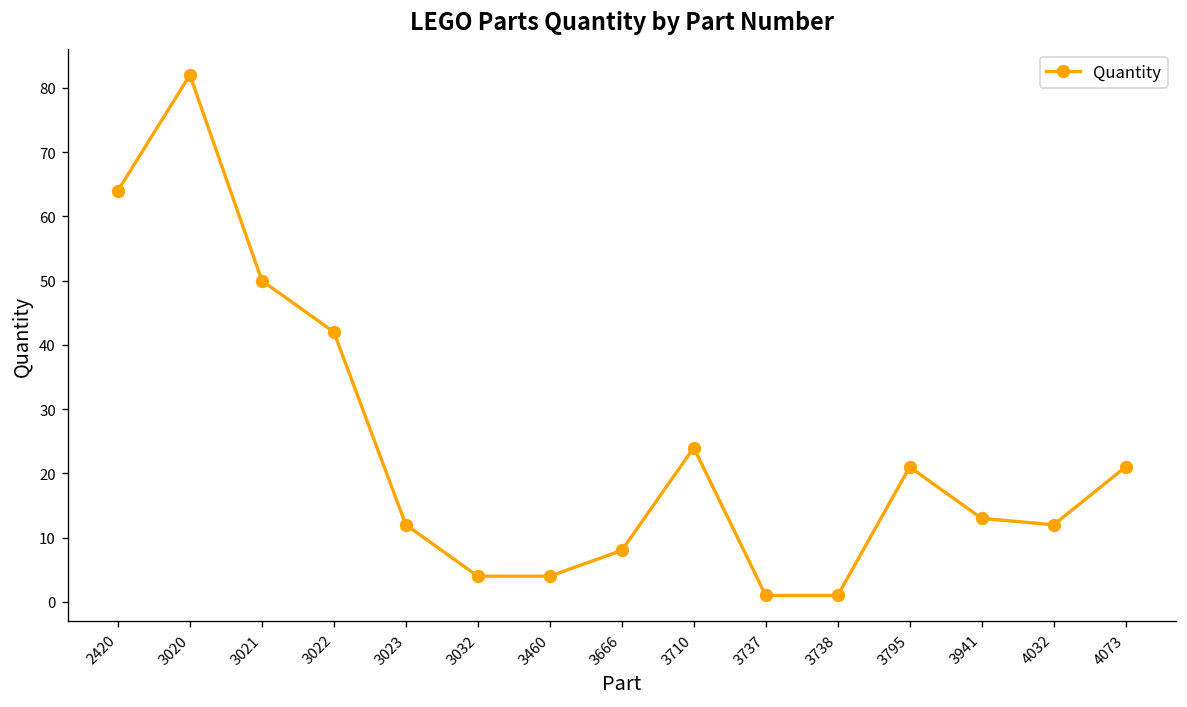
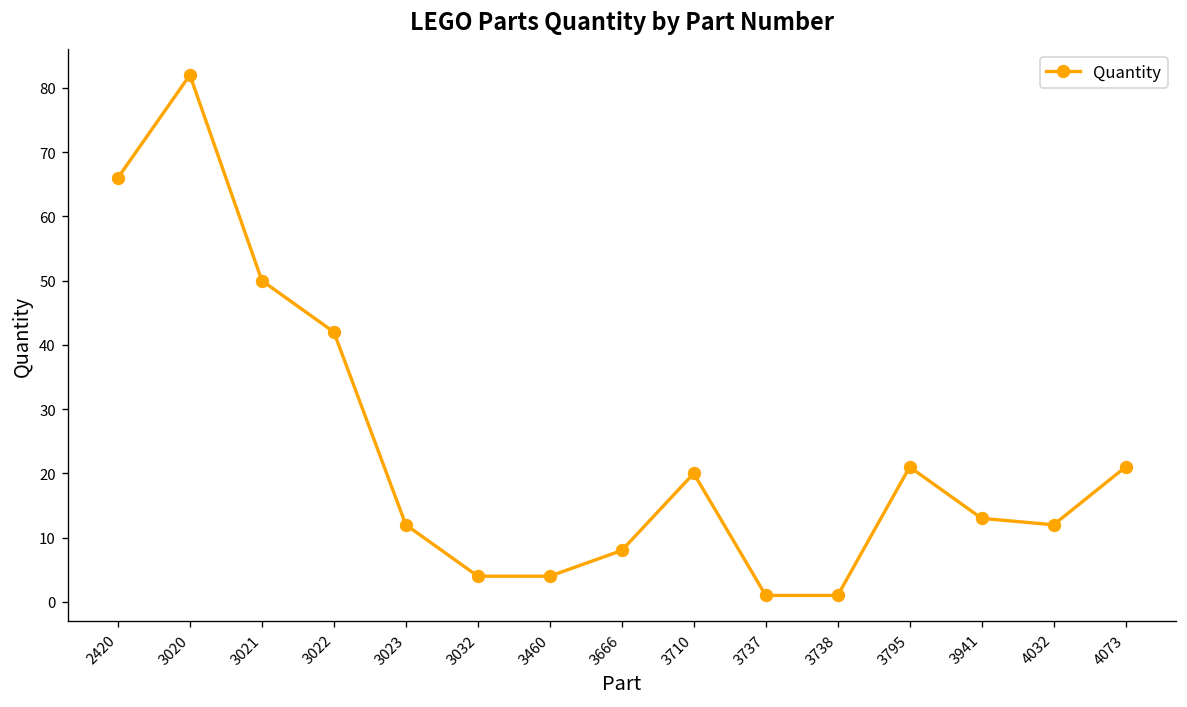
2420: 64 -> 66
3710: 24 -> 20
